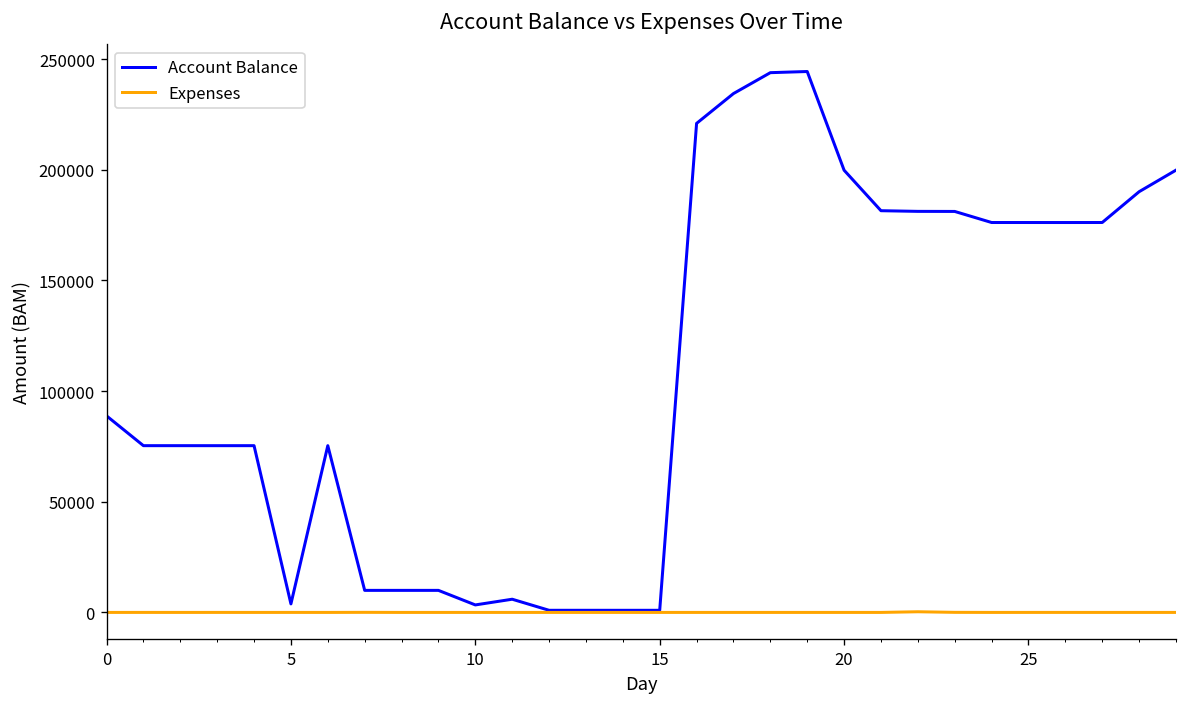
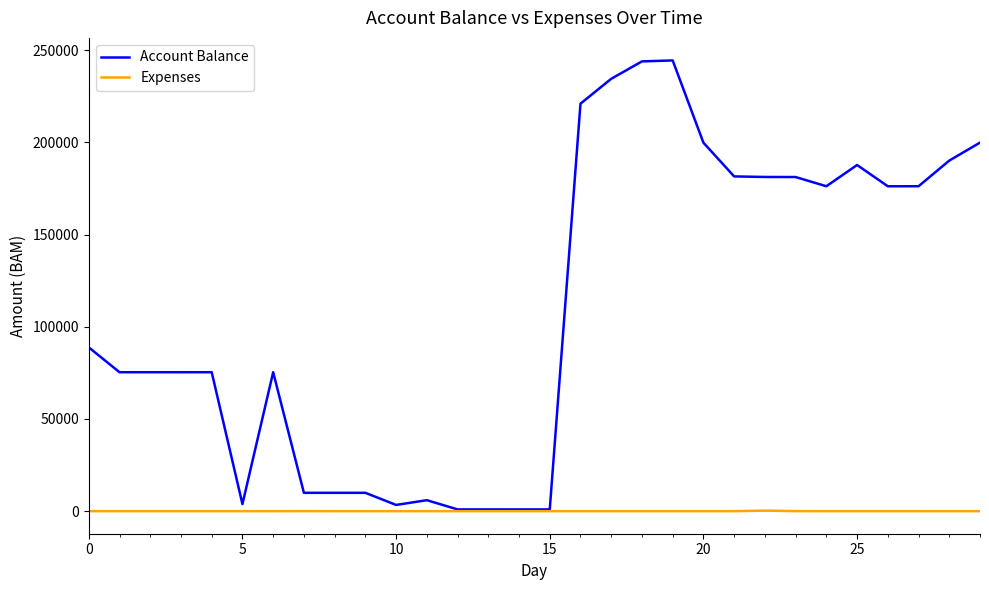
Account Balance, 25: 176000 -> 188000
